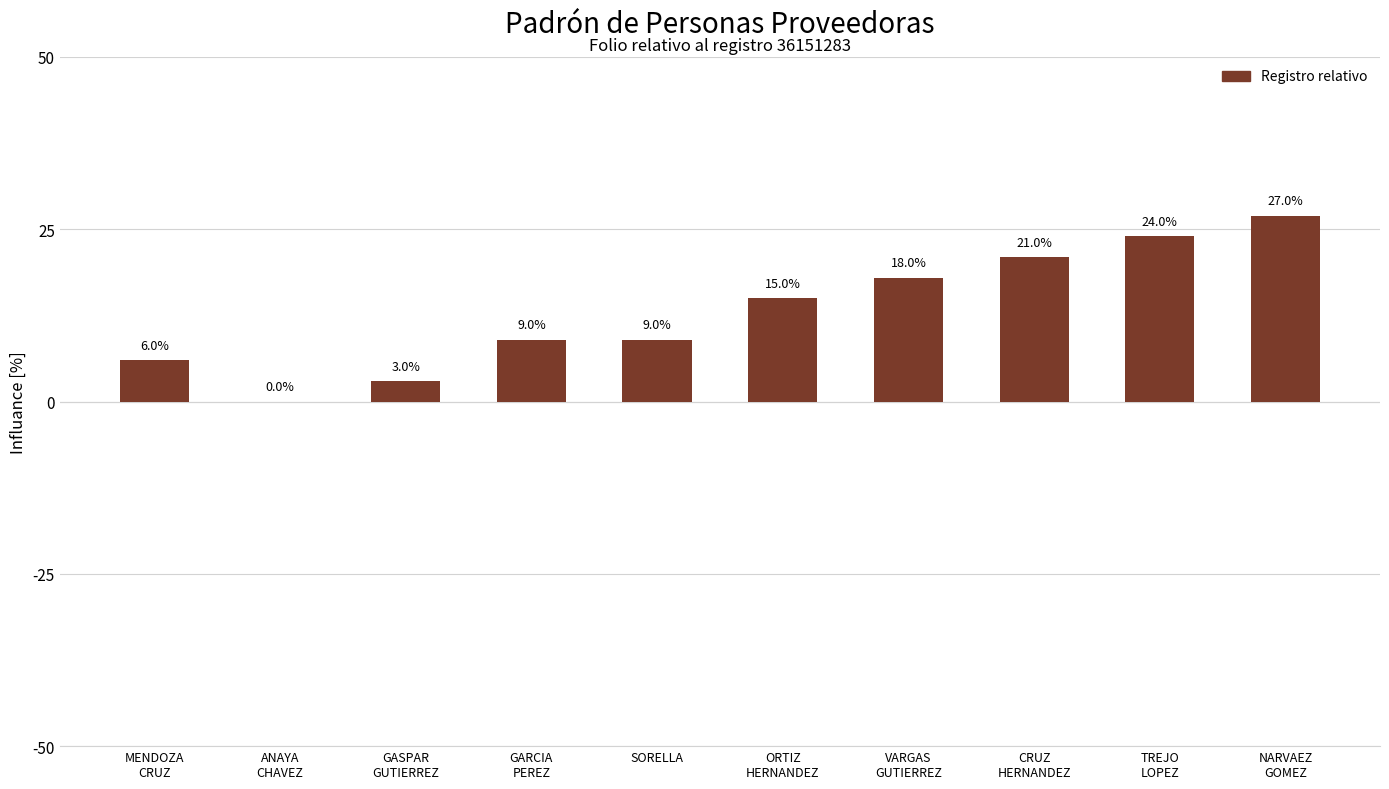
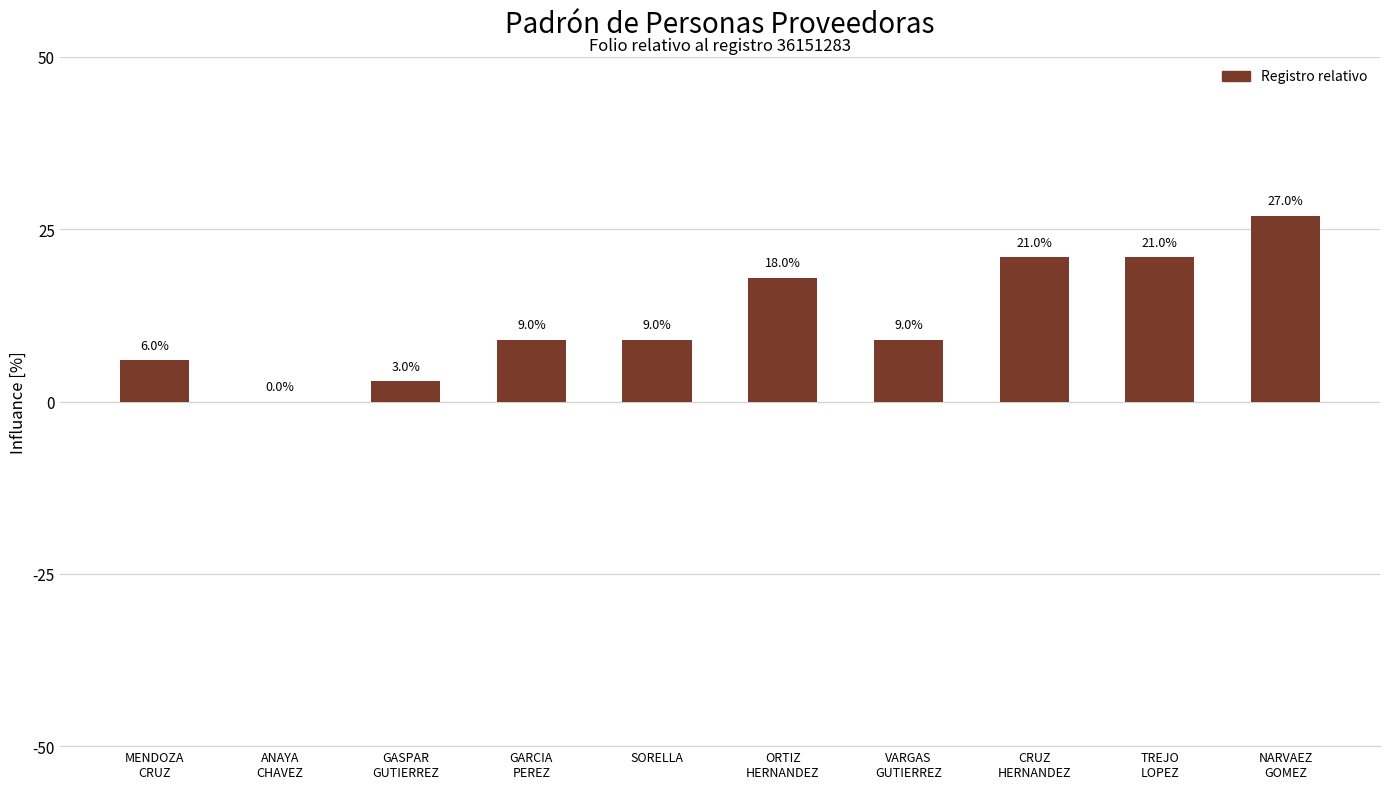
ORTIZ HERNANDEZ: 15.0% -> 18.0%
VARGAS GUTIERREZ: 18.0% -> 9.0%
TREJO LOPEZ: 24.0% -> 21.0%
